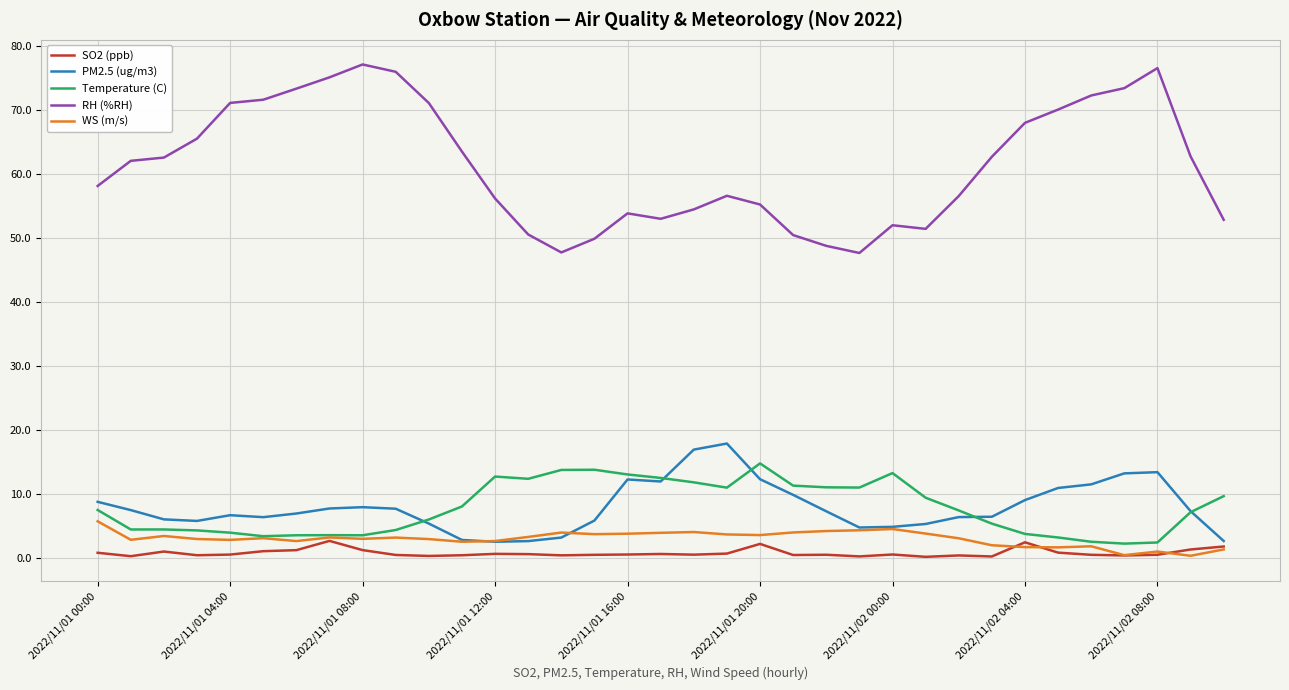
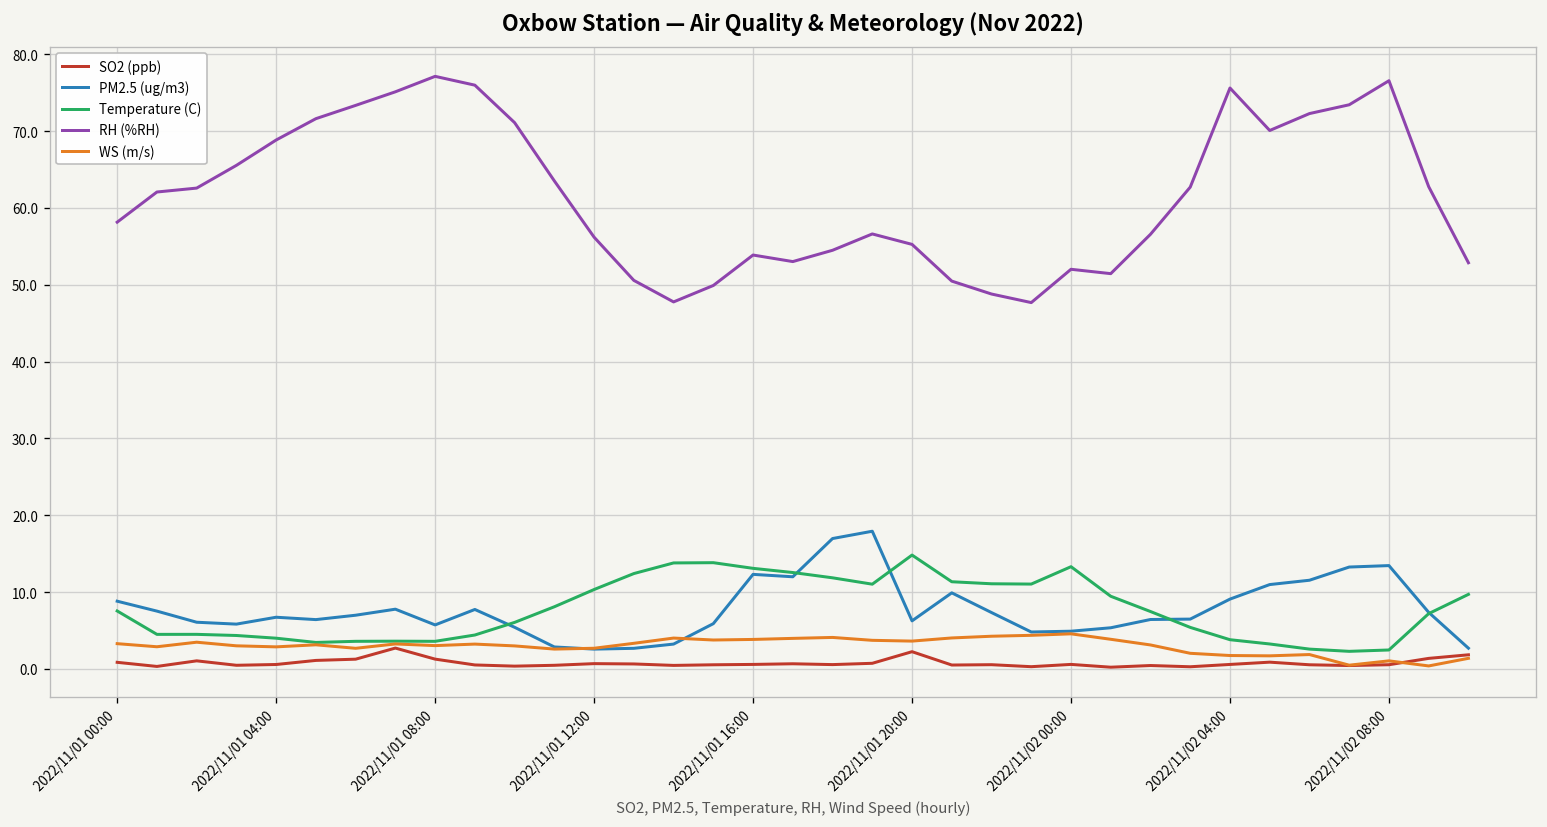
WS (m/s), 2022/11/01 00:00: 6 -> 3
RH (%RH), 2022/11/01 04:00: 71 -> 69
PM2.5 (ug/m3), 2022/11/01 08:00: 8 -> 6
Temperature (C), 2022/11/01 12:00: 13 -> 10
PM2.5 (ug/m3), 2022/11/01 20:00: 12 -> 6
SO2 (ppb), 2022/11/02 04:00: 3 -> 1
RH (%RH), 2022/11/02 04:00: 68 -> 76
